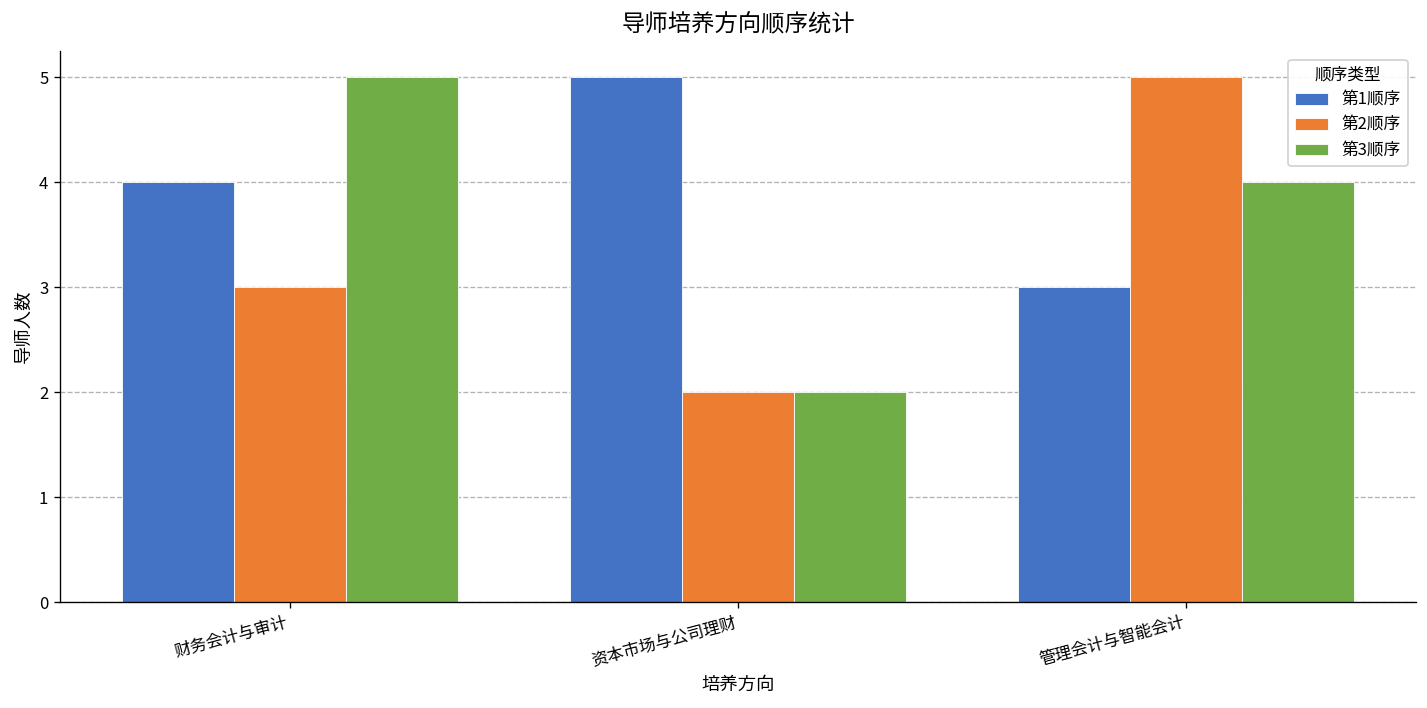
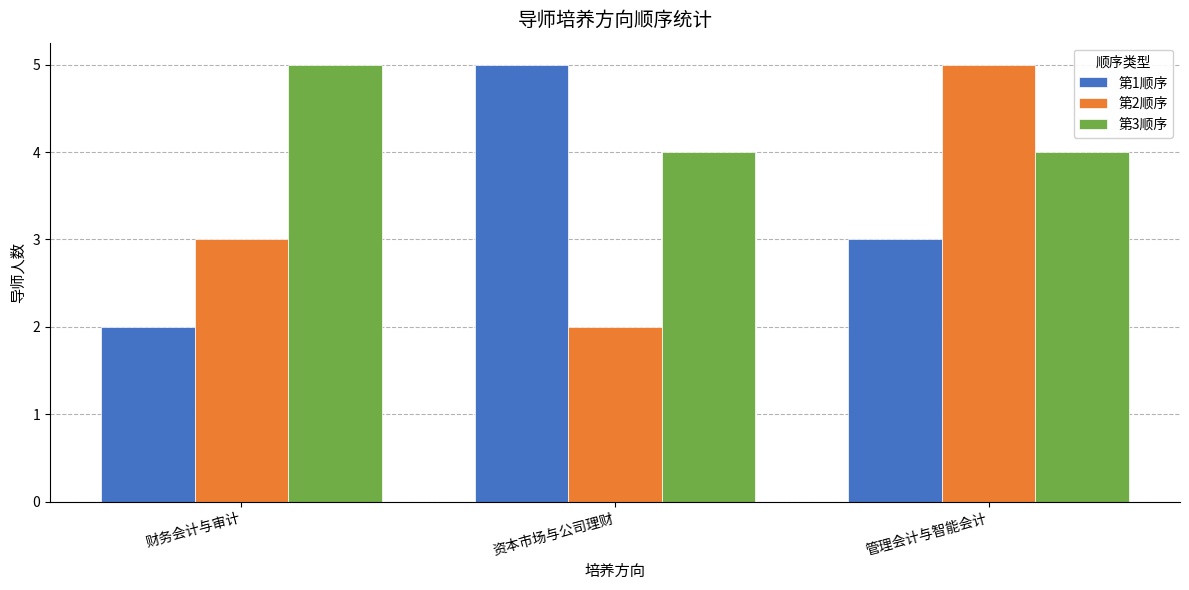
第1顺序, 财务会计与审计: 4 -> 2
第3顺序, 资本市场与公司理财: 2 -> 4
